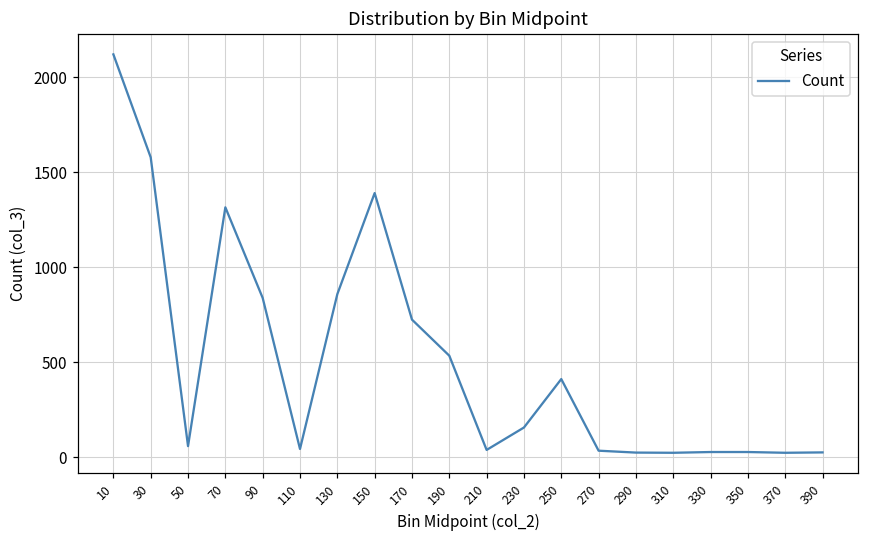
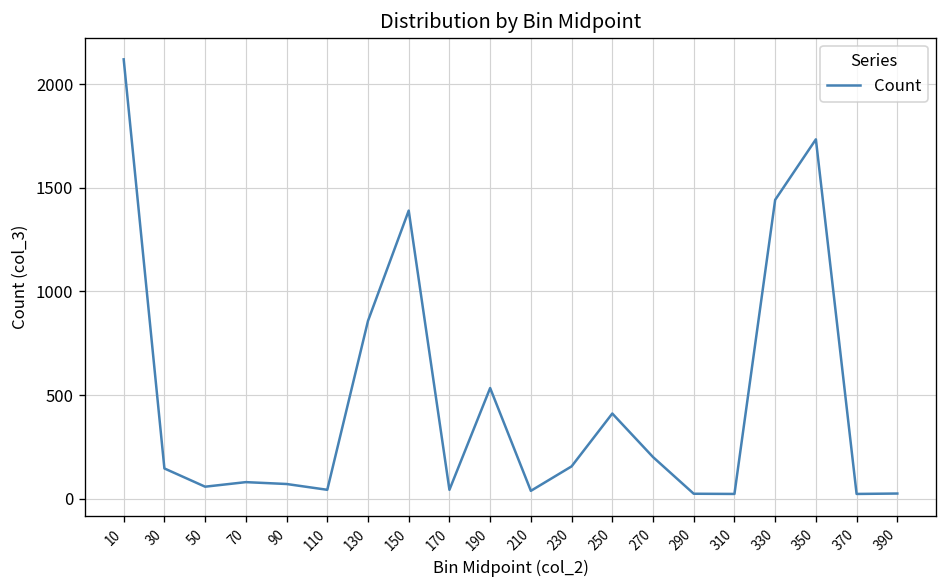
30: 1580 -> 150
70: 1320 -> 80
90: 840 -> 70
170: 720 -> 40
270: 30 -> 200
330: 30 -> 1440
350: 30 -> 1730
